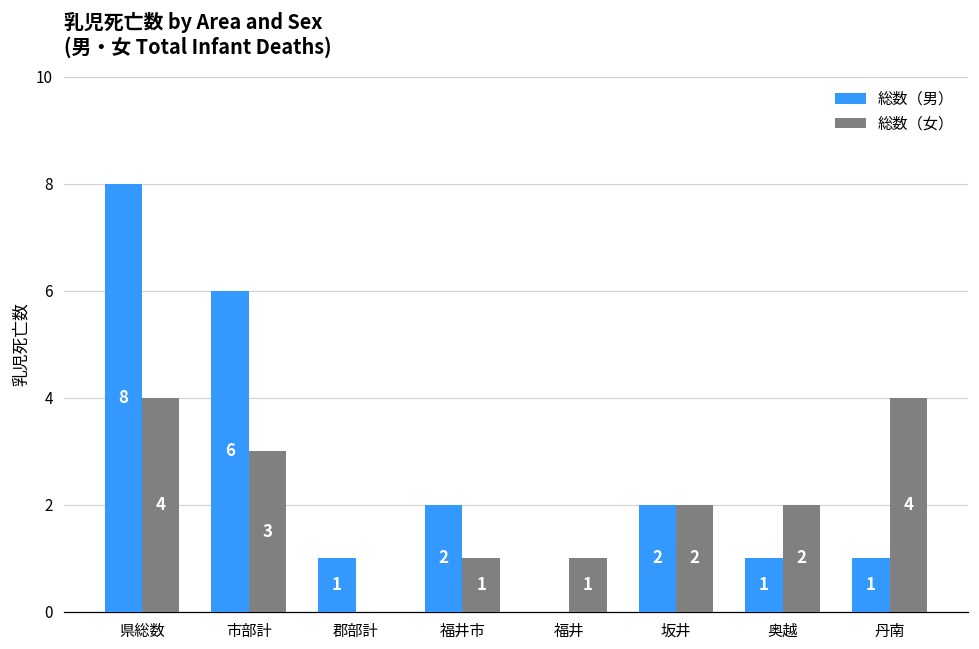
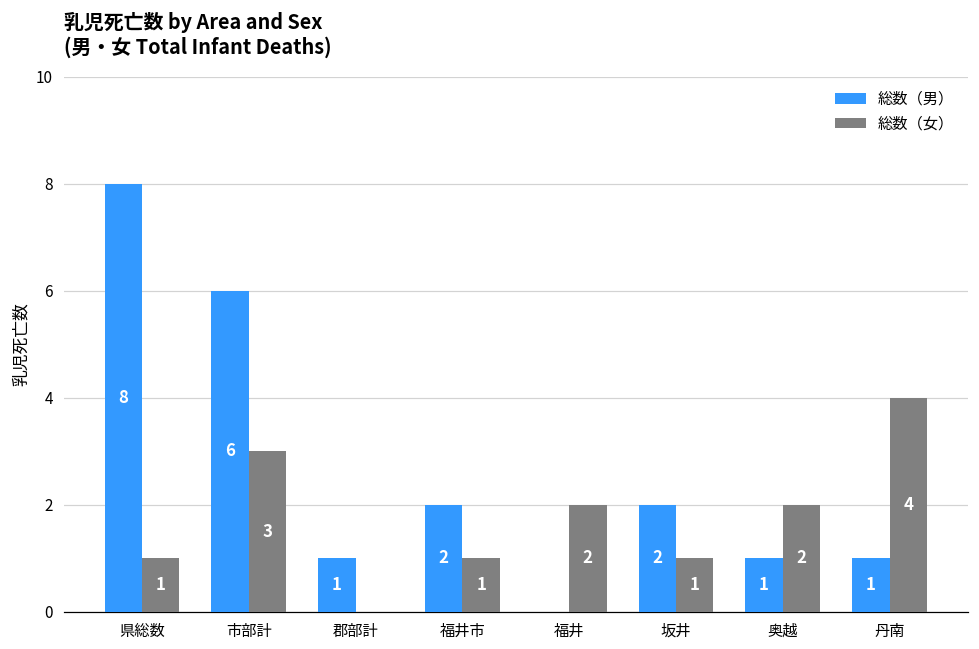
総数（女）, 県総数: 4 -> 1
総数（女）, 福井: 1 -> 2
総数（女）, 坂井: 2 -> 1
